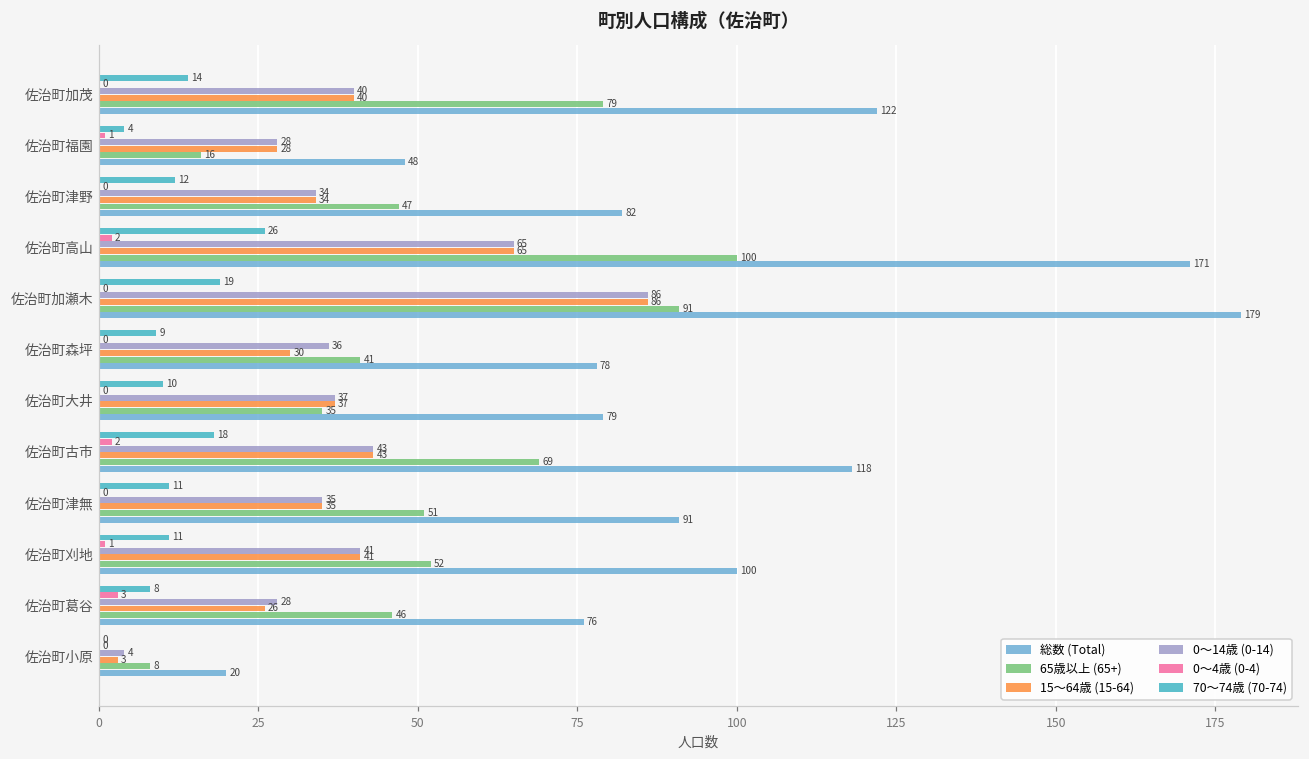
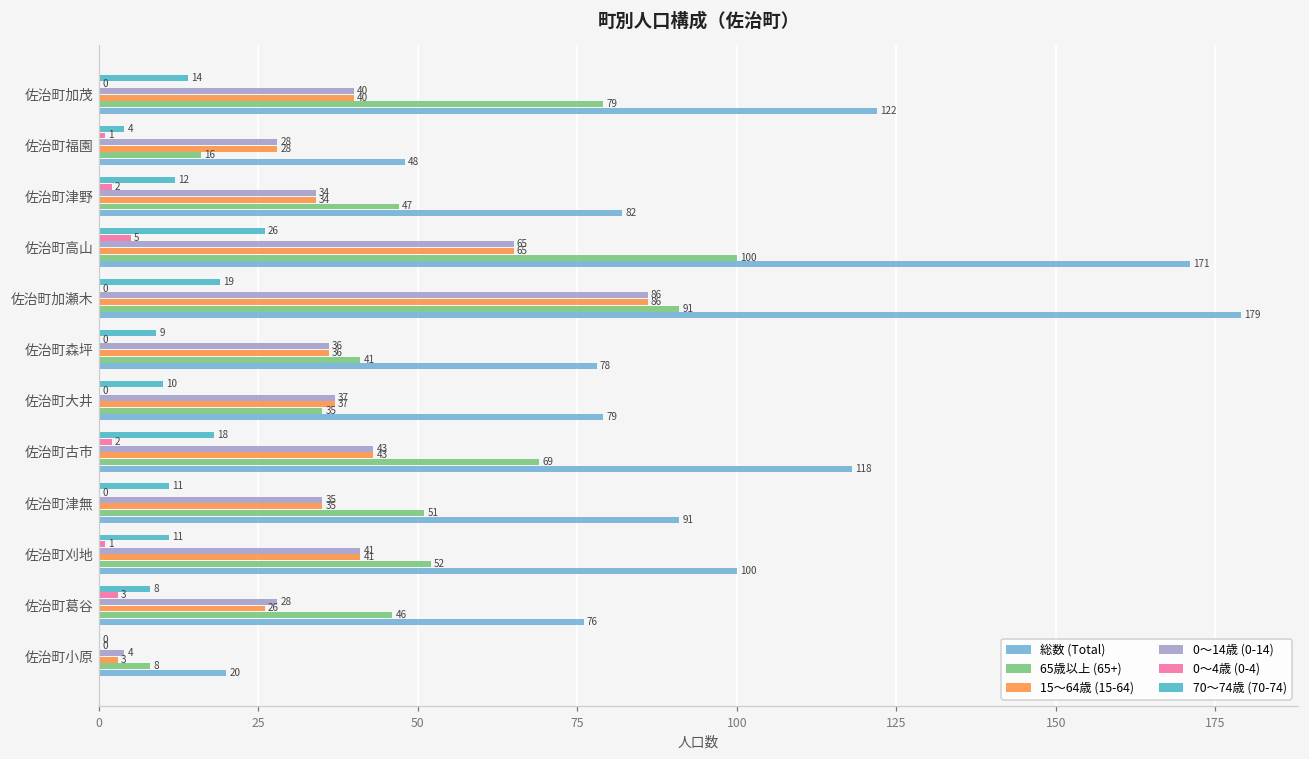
0～4歳 (0-4), 佐治町津野: 0 -> 2
0～4歳 (0-4), 佐治町高山: 2 -> 5
15～64歳 (15-64), 佐治町森坪: 30 -> 36
